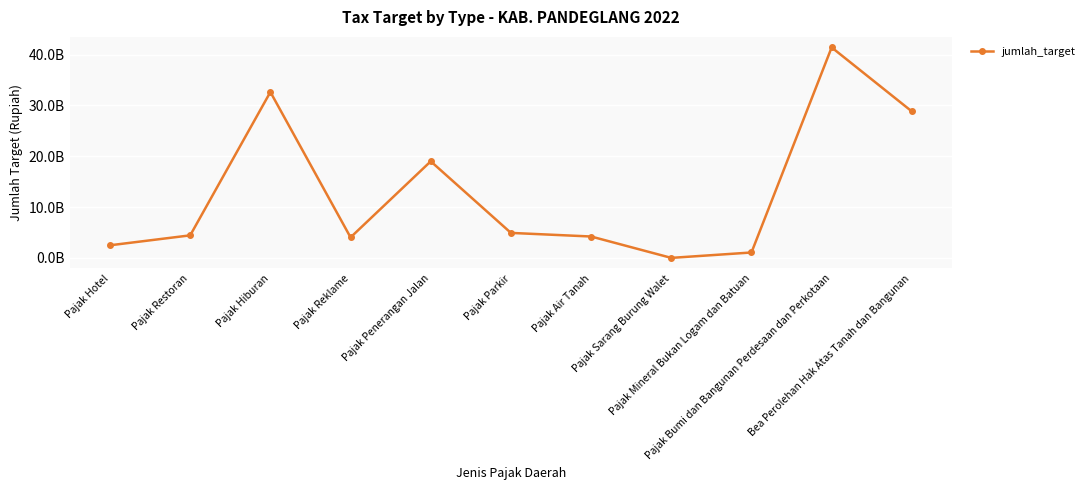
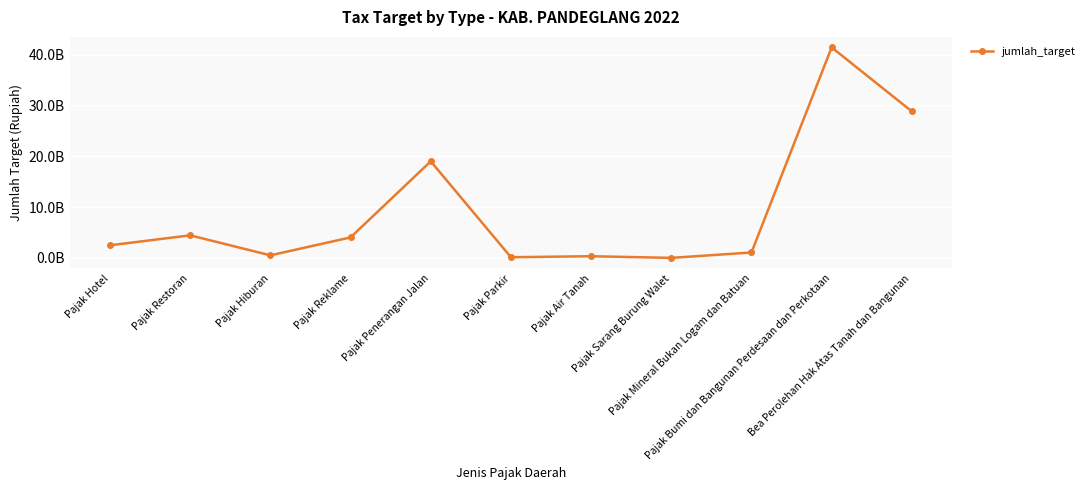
Pajak Hiburan: 33000000000 -> 1000000000
Pajak Parkir: 5000000000 -> 0
Pajak Air Tanah: 4000000000 -> 0
